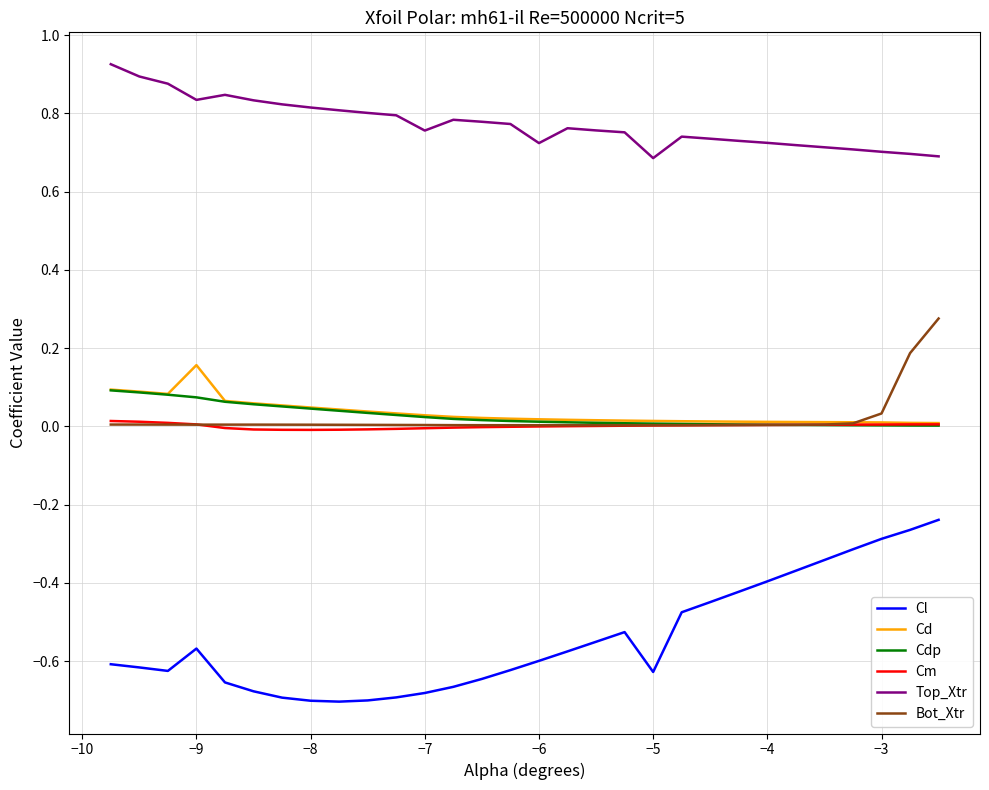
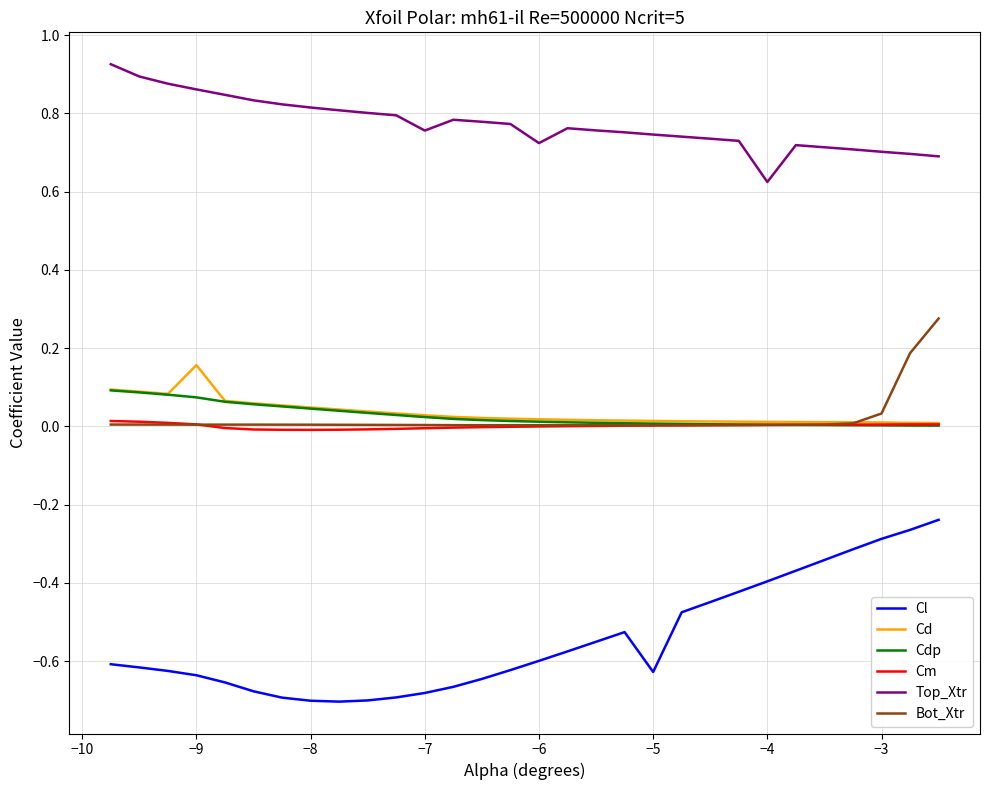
Cl, −9: -0.57 -> -0.64
Top_Xtr, −9: 0.83 -> 0.86
Top_Xtr, −5: 0.69 -> 0.75
Top_Xtr, −4: 0.72 -> 0.62
